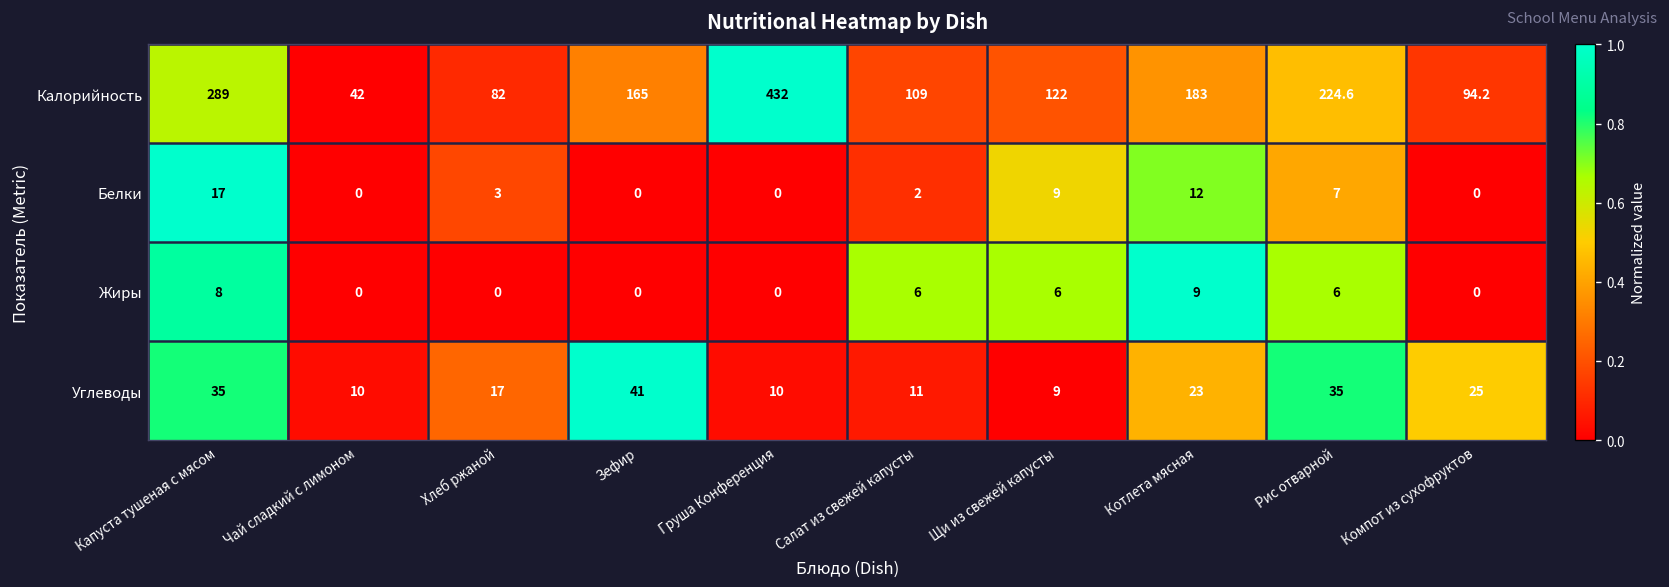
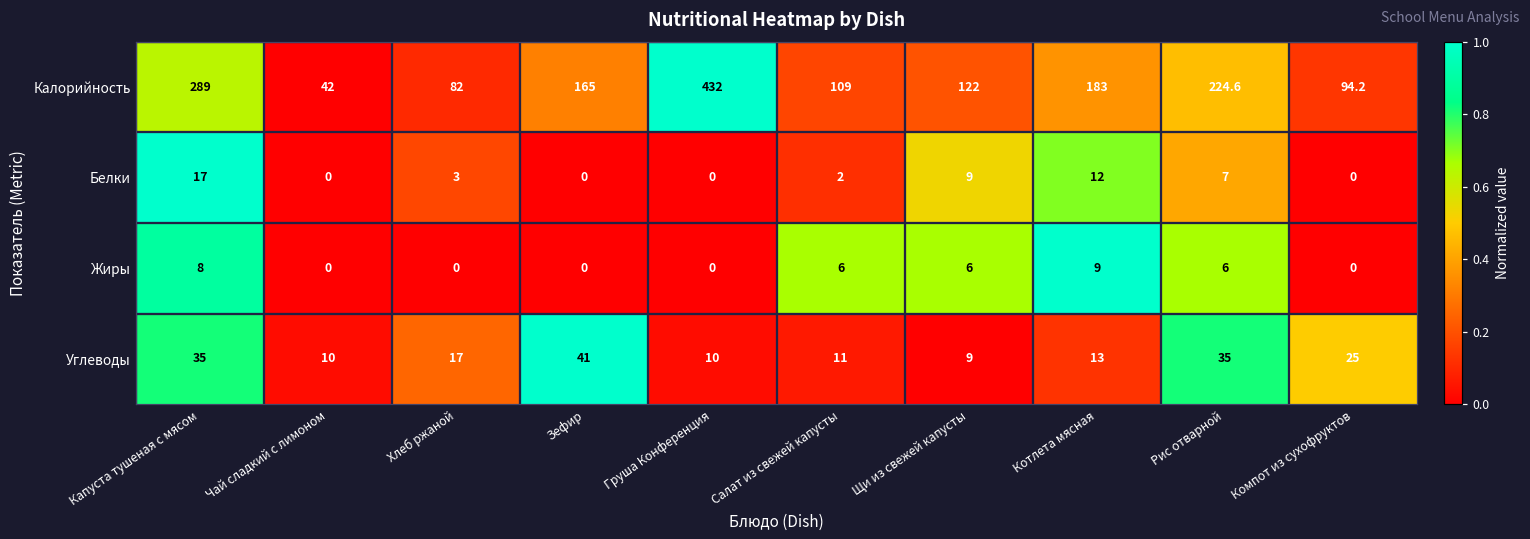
Углеводы, Котлета мясная: 23 -> 13
